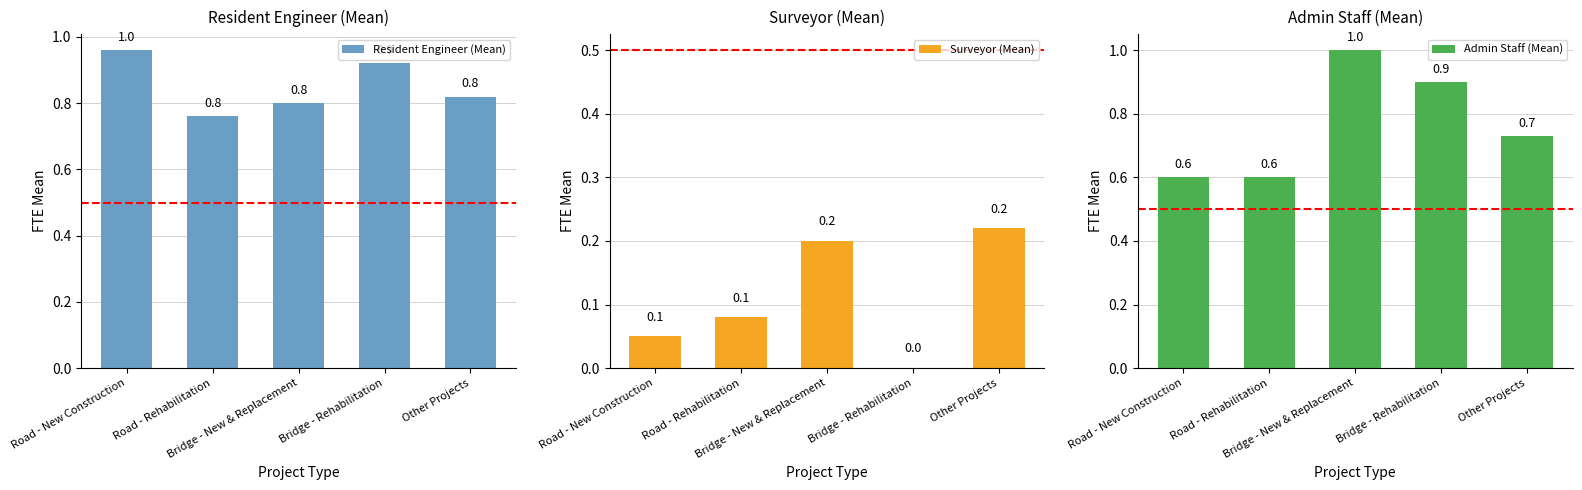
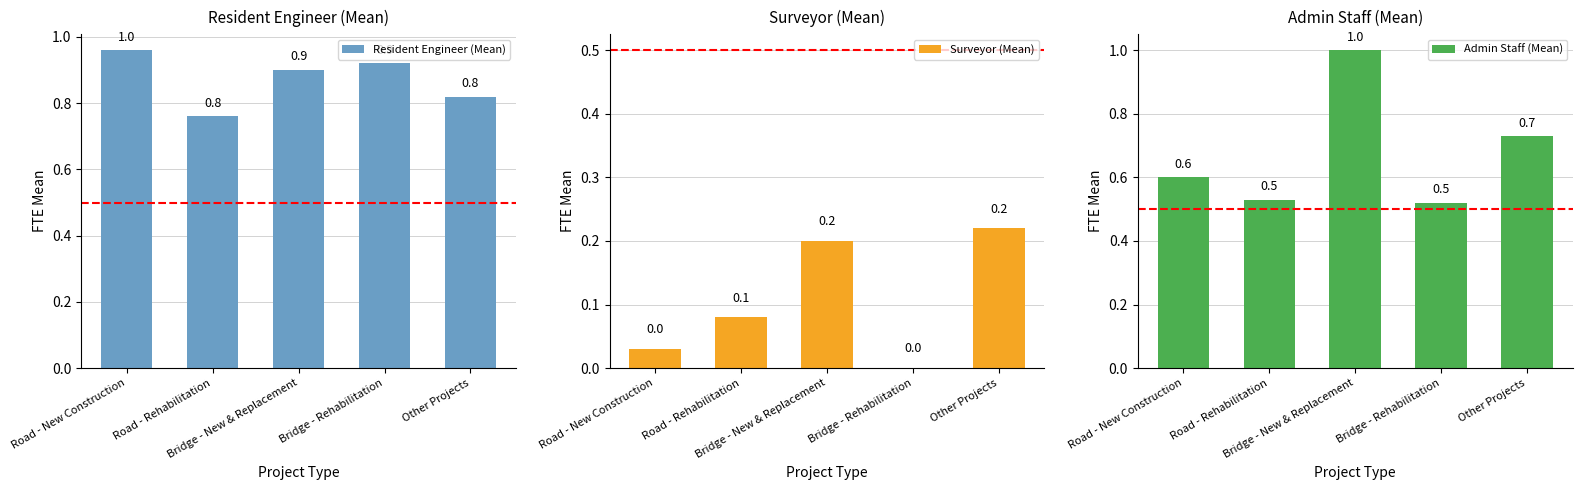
Resident Engineer (Mean), Bridge - New & Replacement: 0.8 -> 0.9
Surveyor (Mean), Road - New Construction: 0.1 -> 0.0
Admin Staff (Mean), Road - Rehabilitation: 0.6 -> 0.5
Admin Staff (Mean), Bridge - Rehabilitation: 0.9 -> 0.5
